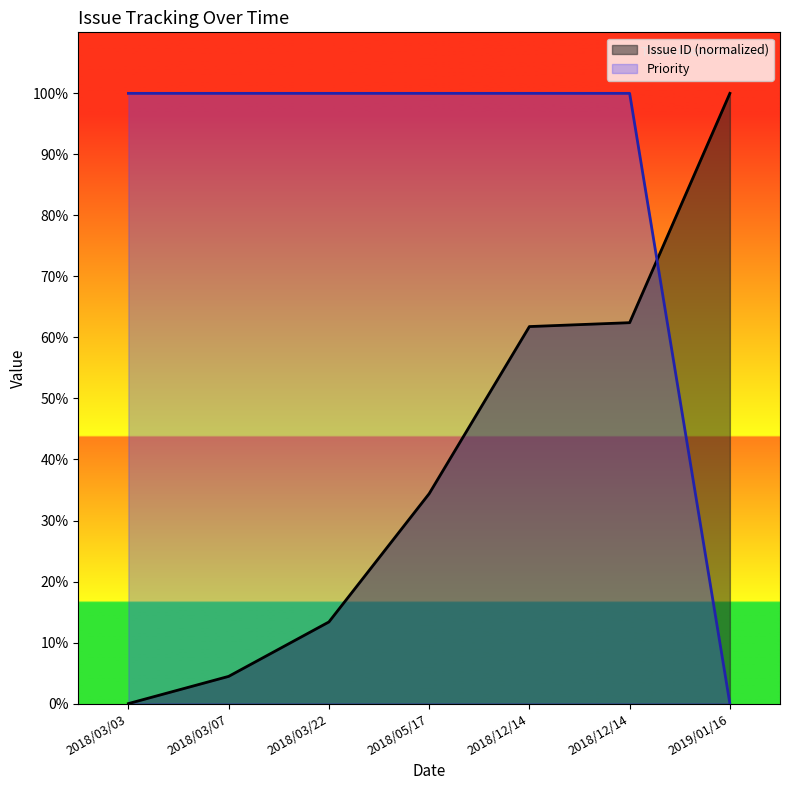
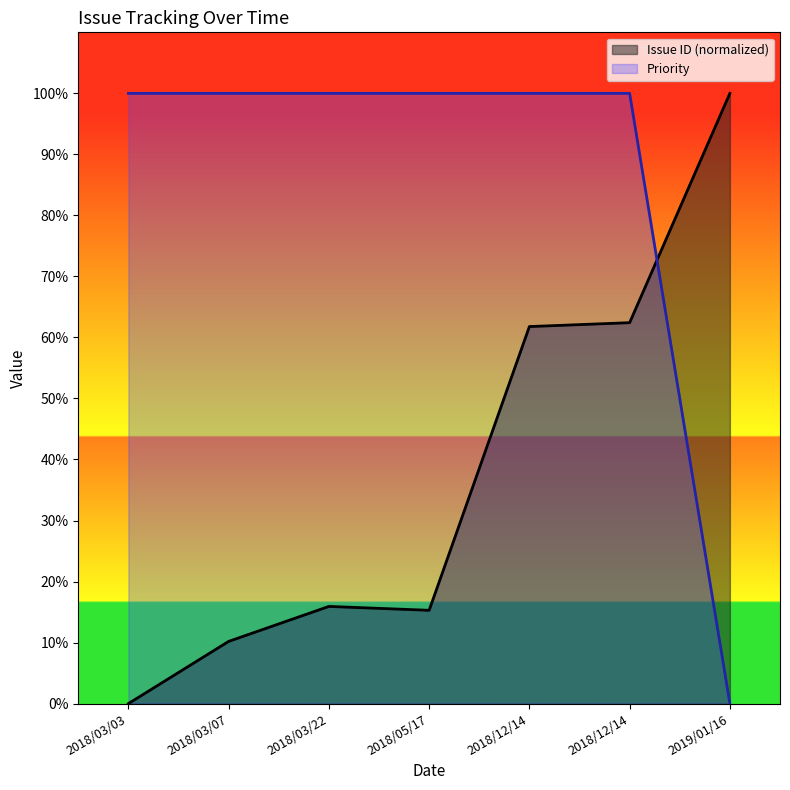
Issue ID (normalized), 2018/03/07: 4% -> 10%
Issue ID (normalized), 2018/03/22: 13% -> 16%
Issue ID (normalized), 2018/05/17: 34% -> 15%
